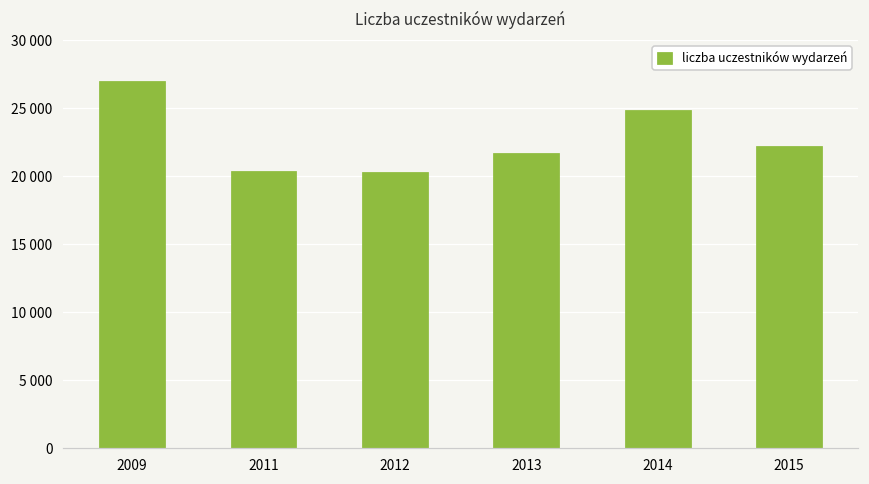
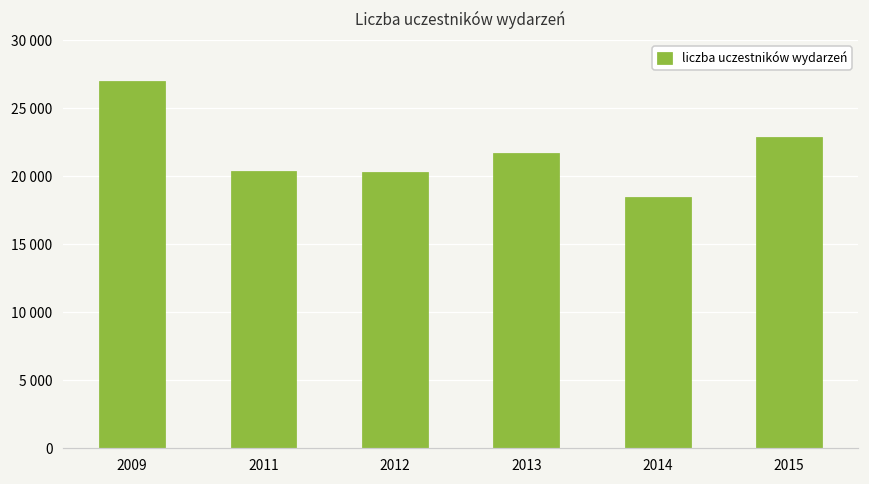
2014: 24800 -> 18500
2015: 22200 -> 22900
